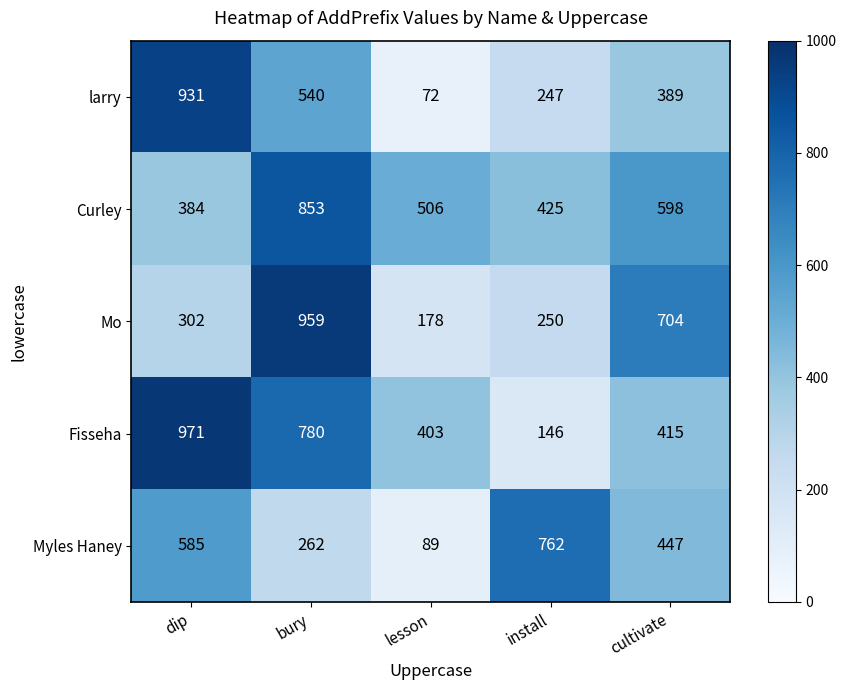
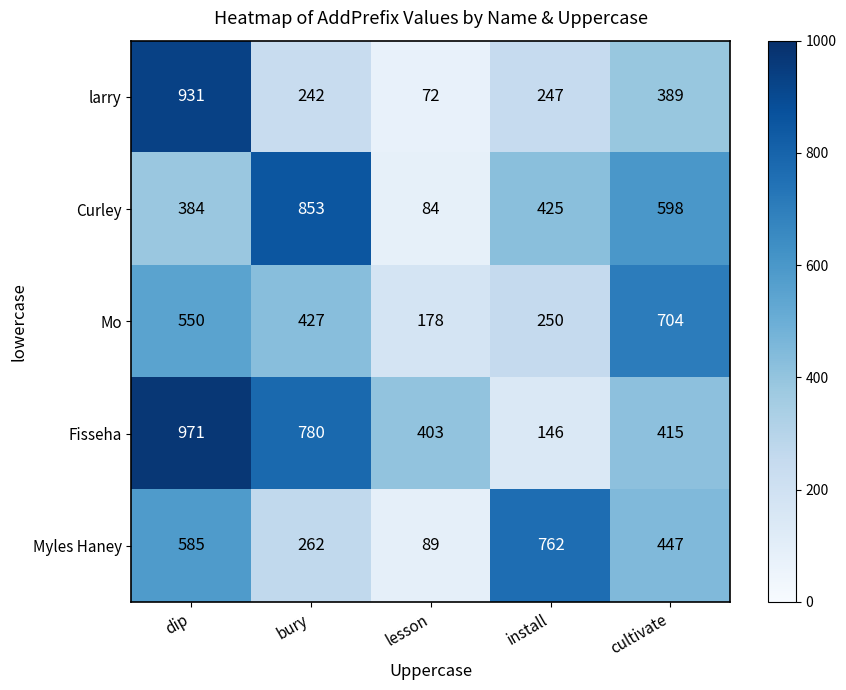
larry, bury: 540 -> 242
Curley, lesson: 506 -> 84
Mo, dip: 302 -> 550
Mo, bury: 959 -> 427
